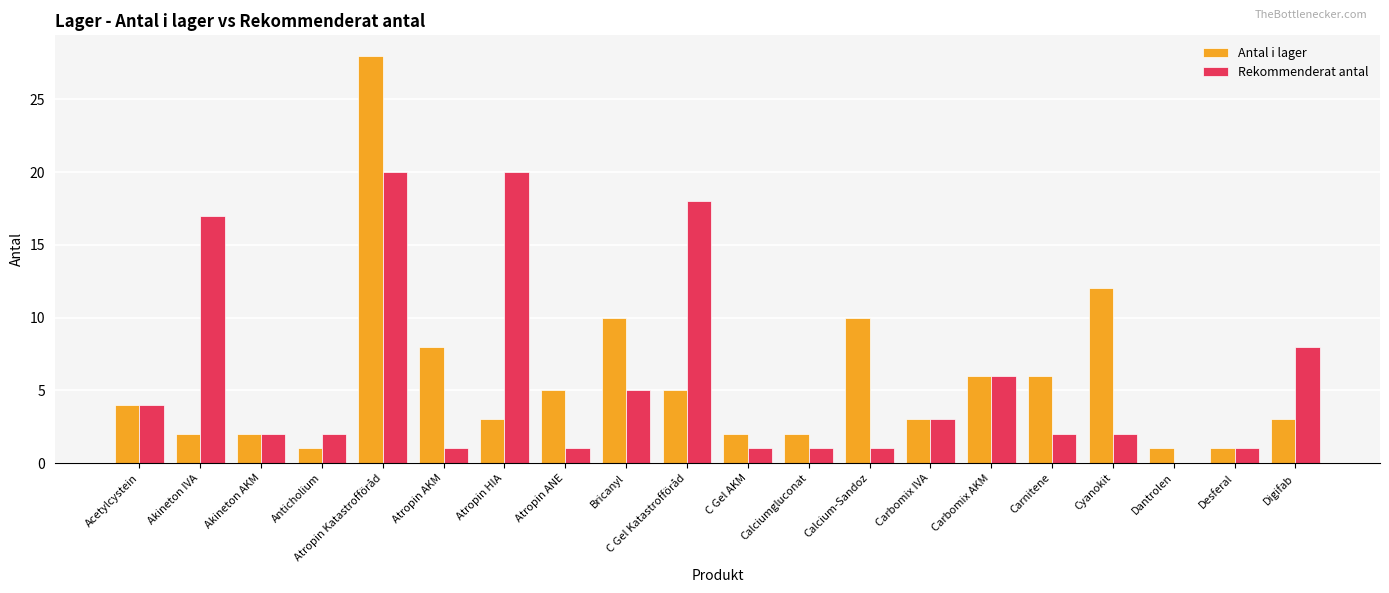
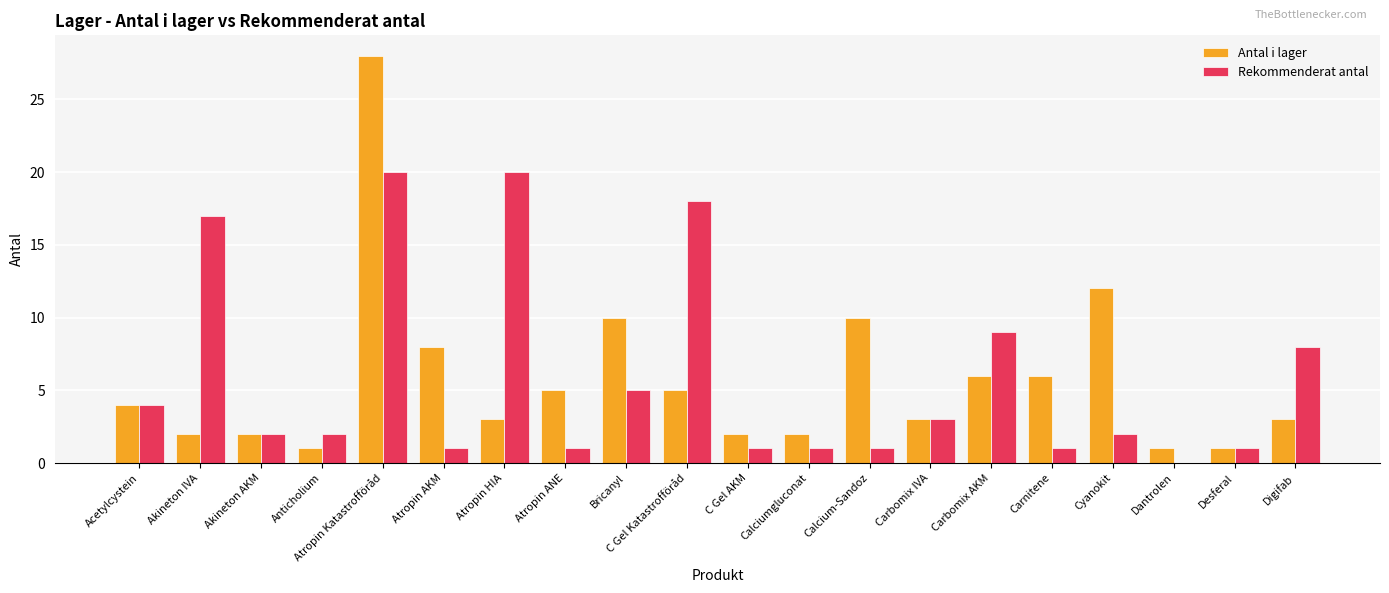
Rekommenderat antal, Carbomix AKM: 6 -> 9
Rekommenderat antal, Carnitene: 2 -> 1
